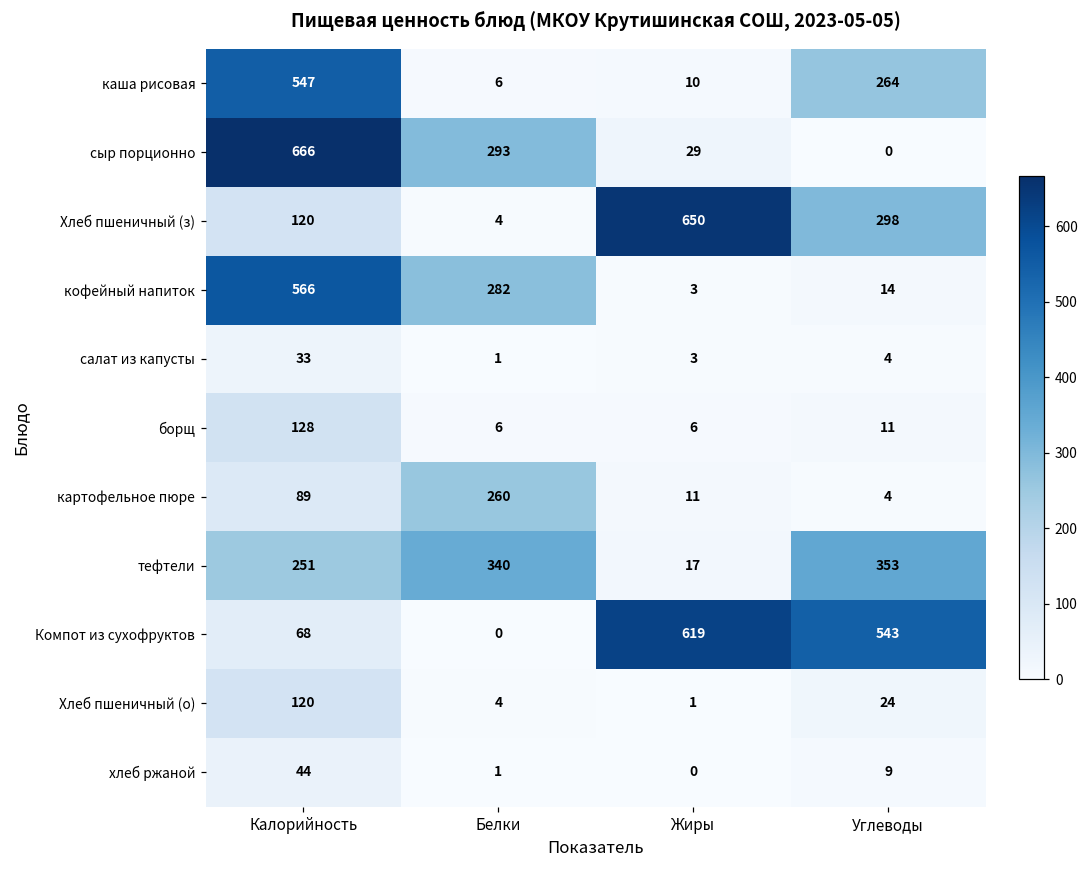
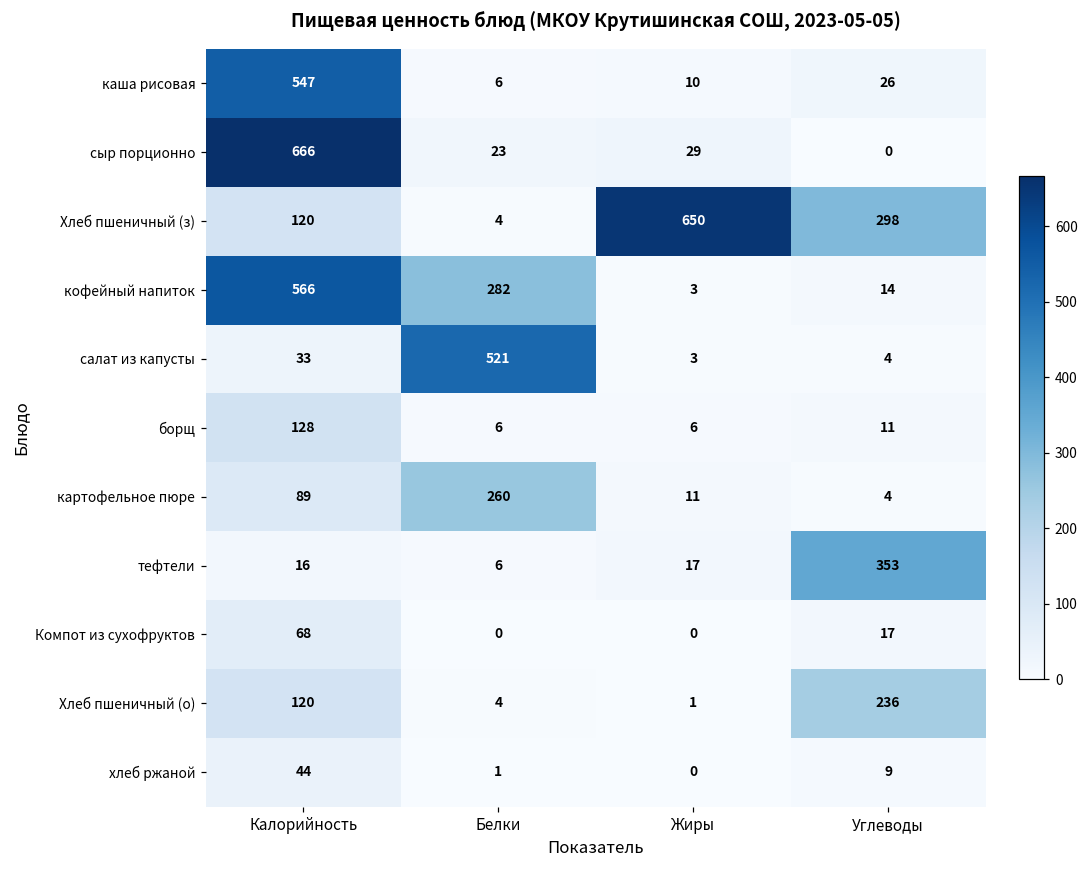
каша рисовая, Углеводы: 264 -> 26
сыр порционно, Белки: 293 -> 23
салат из капусты, Белки: 1 -> 521
тефтели, Калорийность: 251 -> 16
тефтели, Белки: 340 -> 6
Компот из сухофруктов, Жиры: 619 -> 0
Компот из сухофруктов, Углеводы: 543 -> 17
Хлеб пшеничный (о), Углеводы: 24 -> 236
